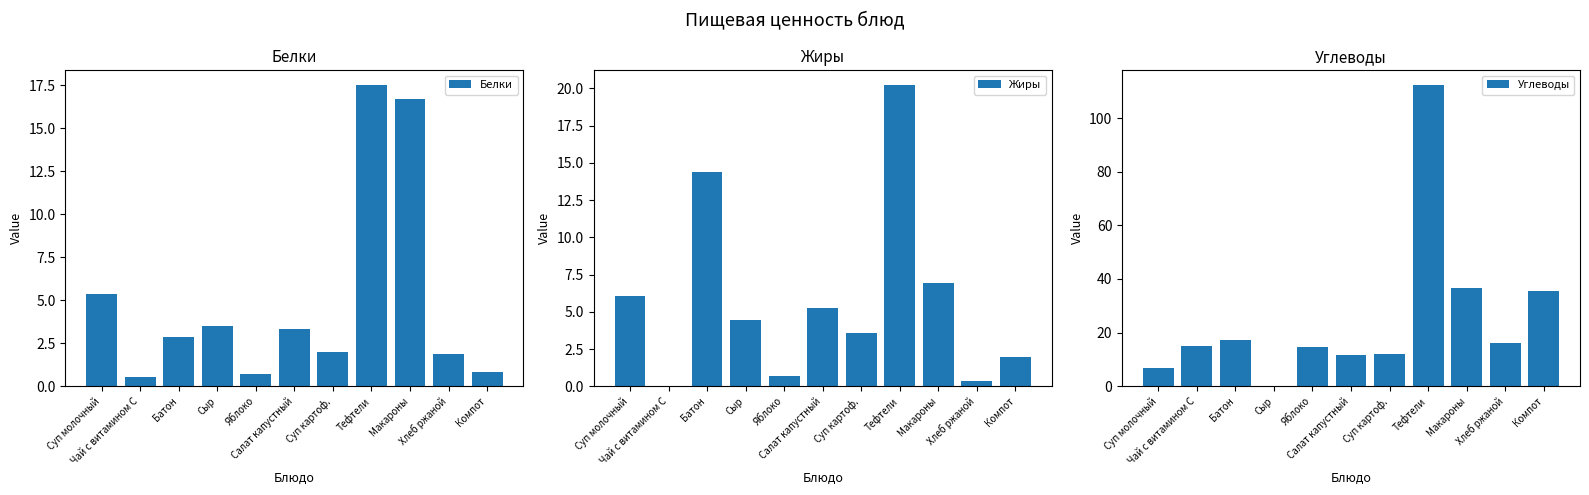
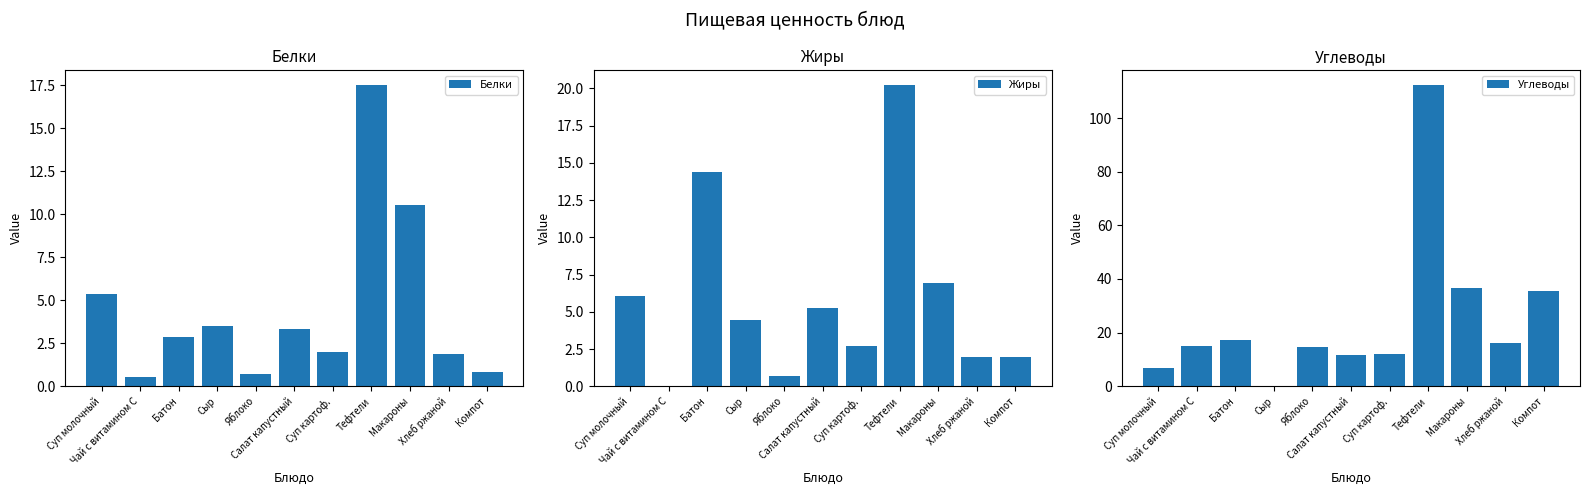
Белки, Макароны: 16.7 -> 10.6
Жиры, Суп картоф.: 3.6 -> 2.7
Жиры, Хлеб ржаной: 0.4 -> 2.0
